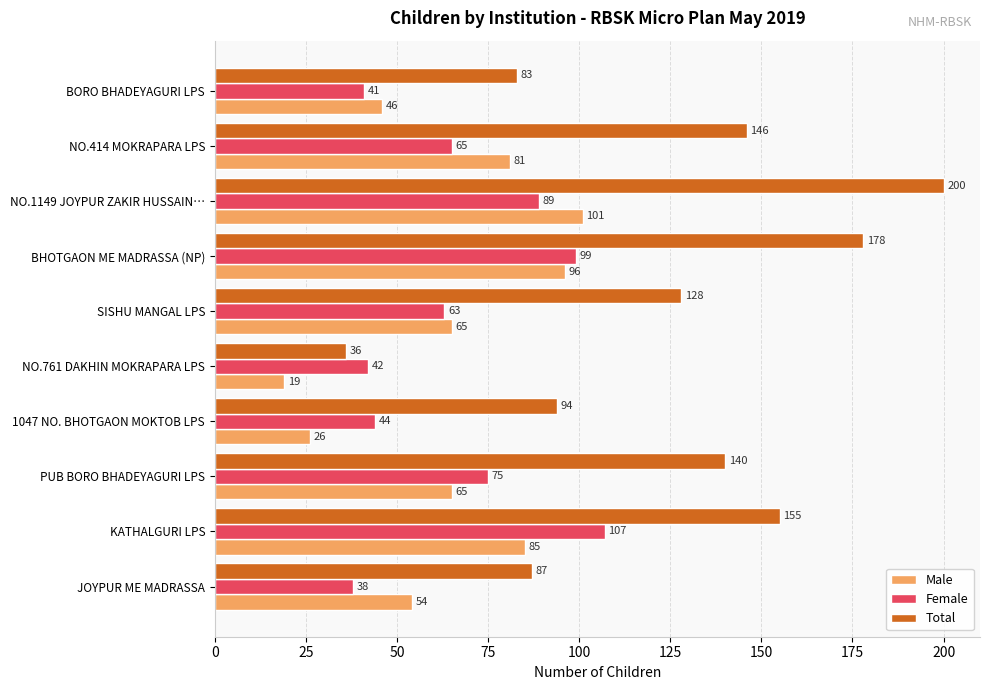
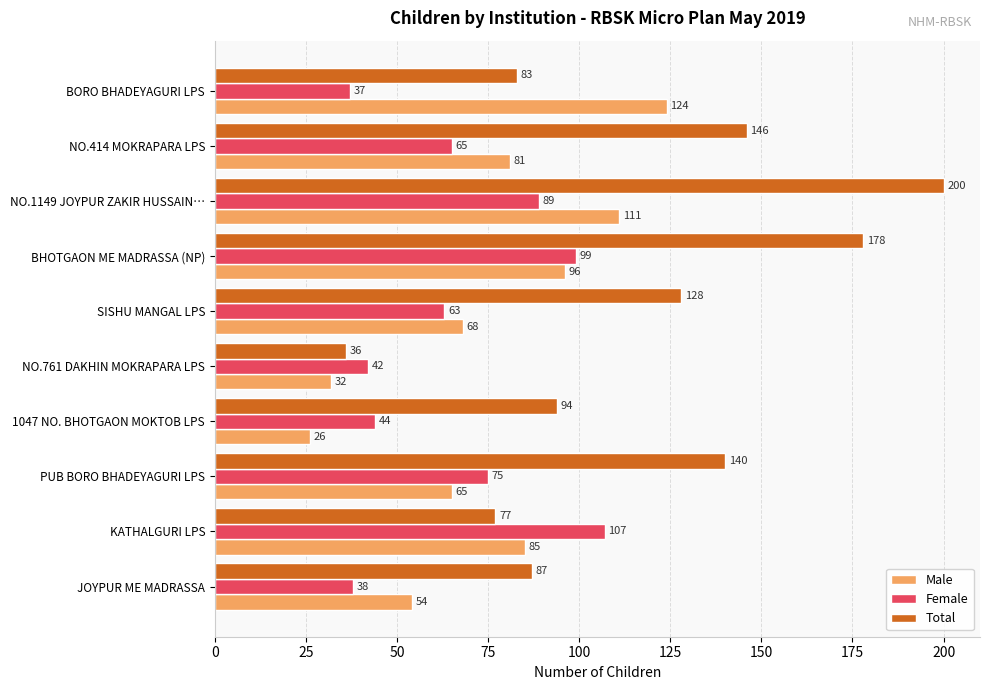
Female, BORO BHADEYAGURI LPS: 41 -> 37
Male, BORO BHADEYAGURI LPS: 46 -> 124
Male, NO.1149 JOYPUR ZAKIR HUSSAIN…: 101 -> 111
Male, SISHU MANGAL LPS: 65 -> 68
Male, NO.761 DAKHIN MOKRAPARA LPS: 19 -> 32
Total, KATHALGURI LPS: 155 -> 77
